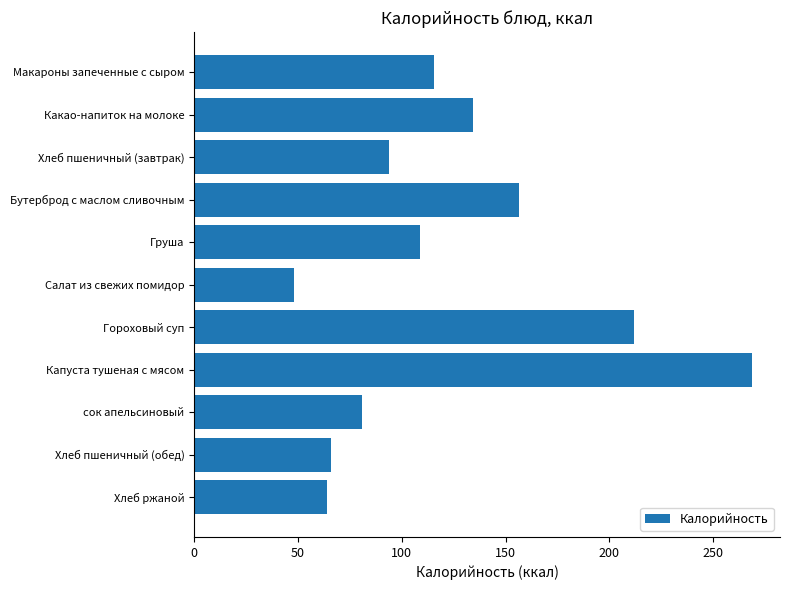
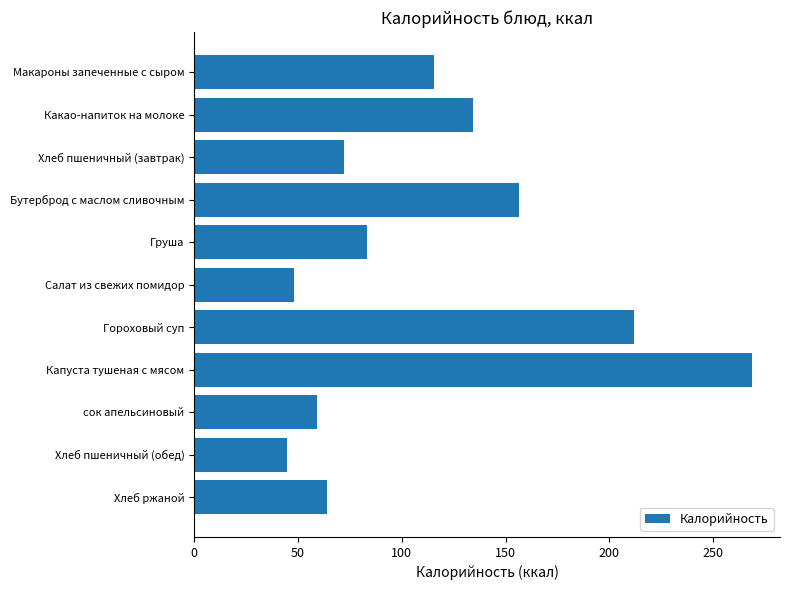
Хлеб пшеничный (завтрак): 94 -> 72
Груша: 109 -> 83
сок апельсиновый: 81 -> 59
Хлеб пшеничный (обед): 66 -> 45
